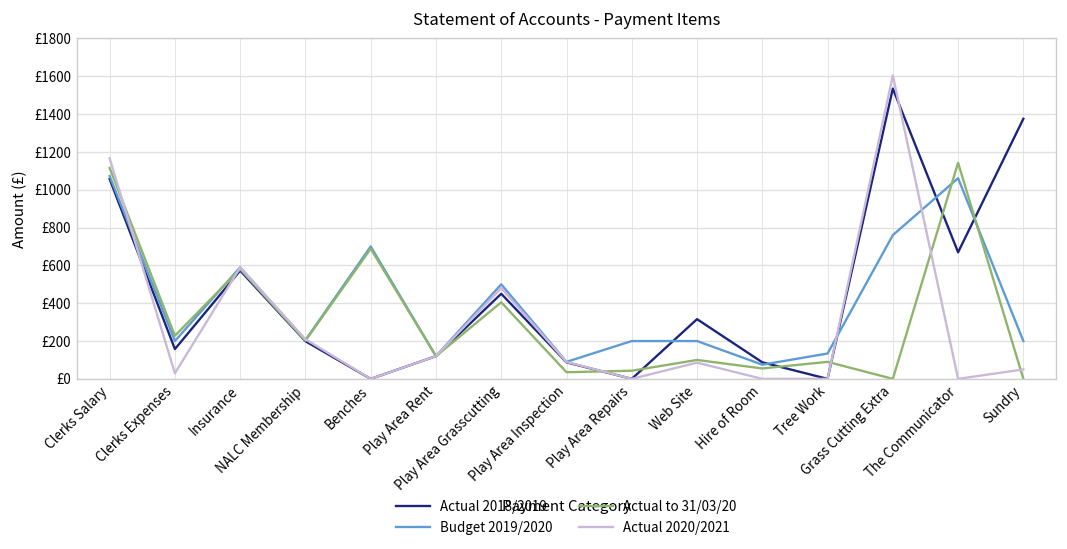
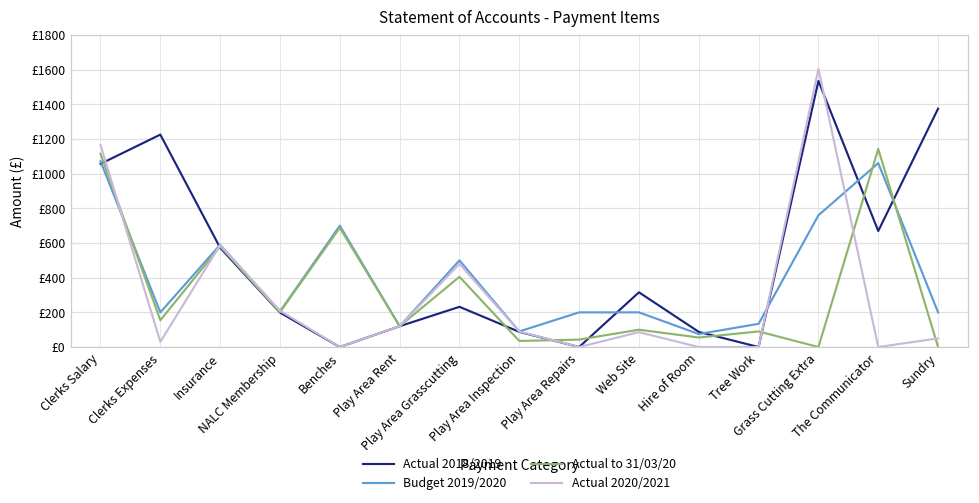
Actual 2018/2019, Clerks Expenses: £160 -> £1230
Actual to 31/03/20, Clerks Expenses: £230 -> £150
Actual 2018/2019, Play Area Grasscutting: £450 -> £230
